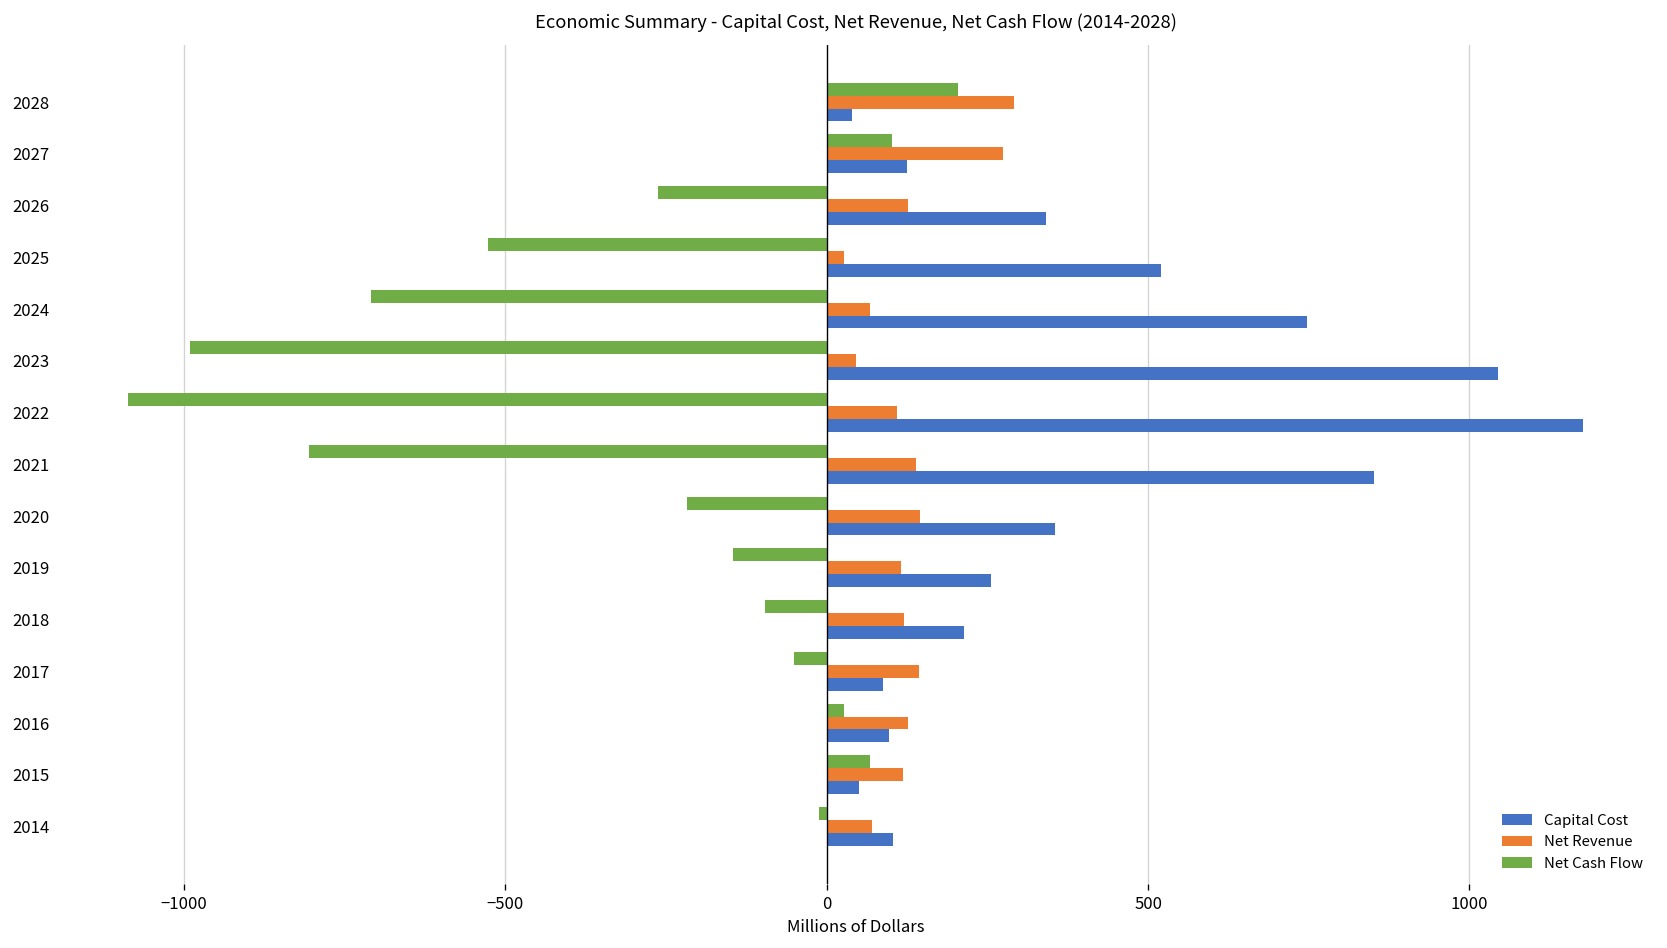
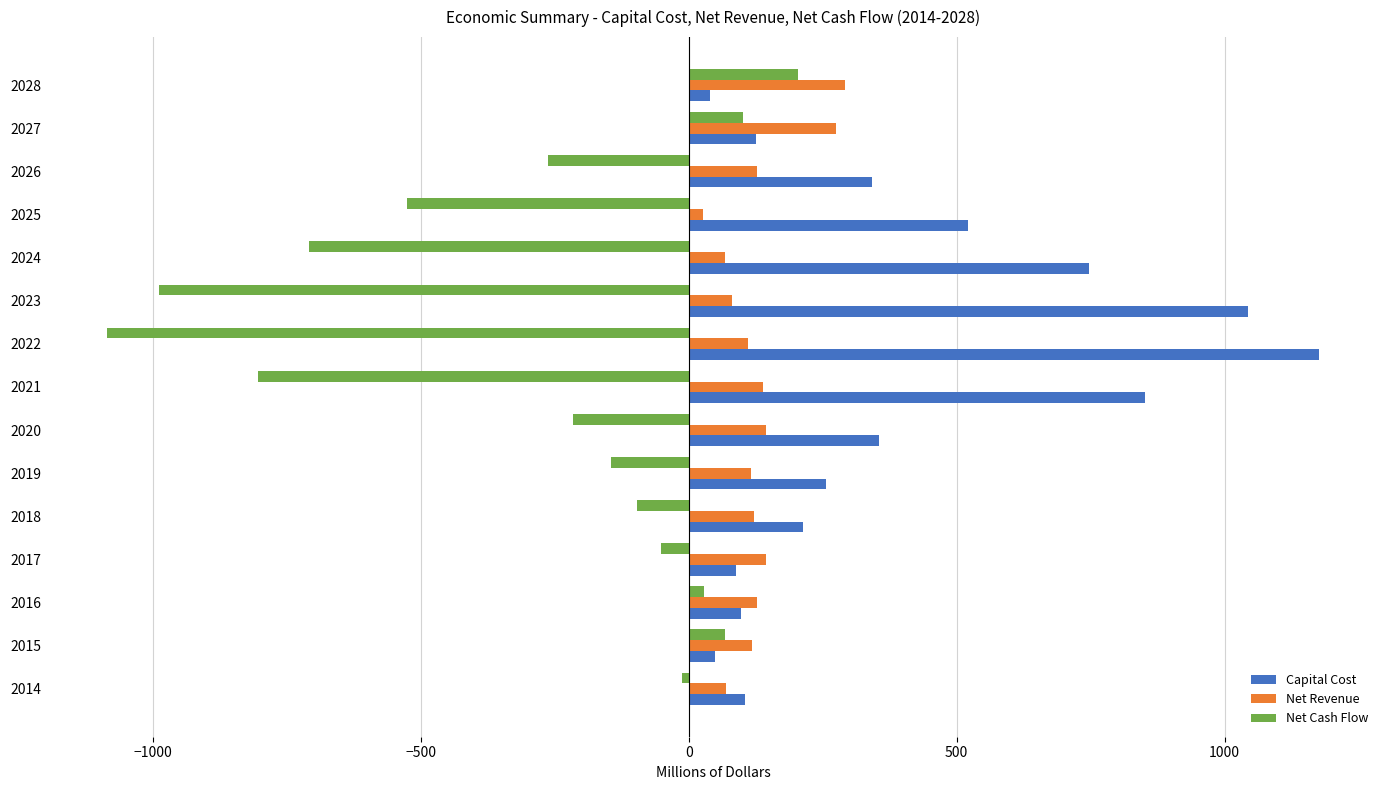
Net Revenue, 2023: 50 -> 80
